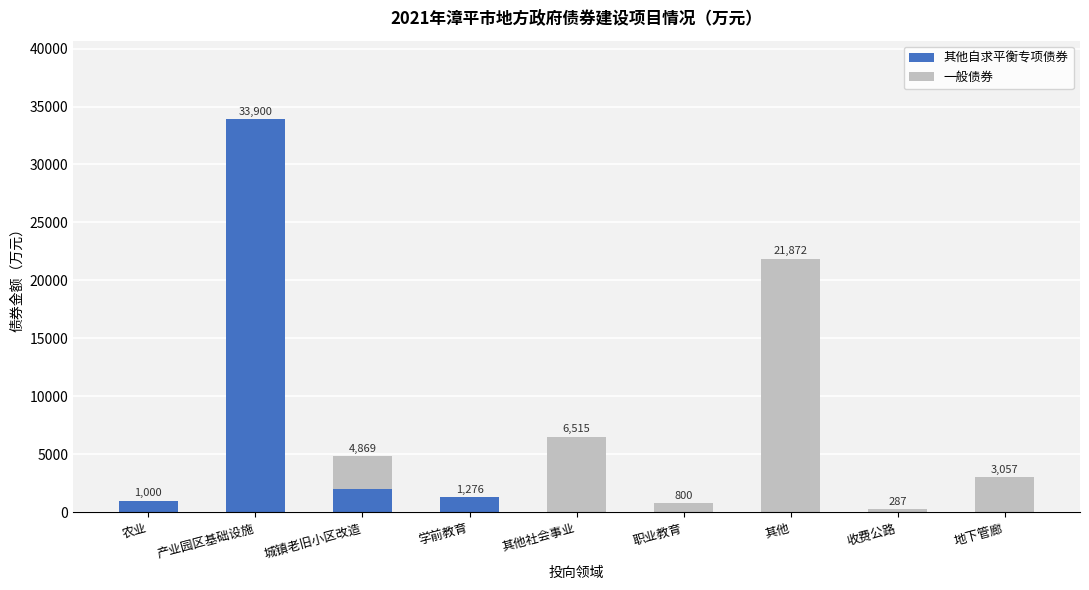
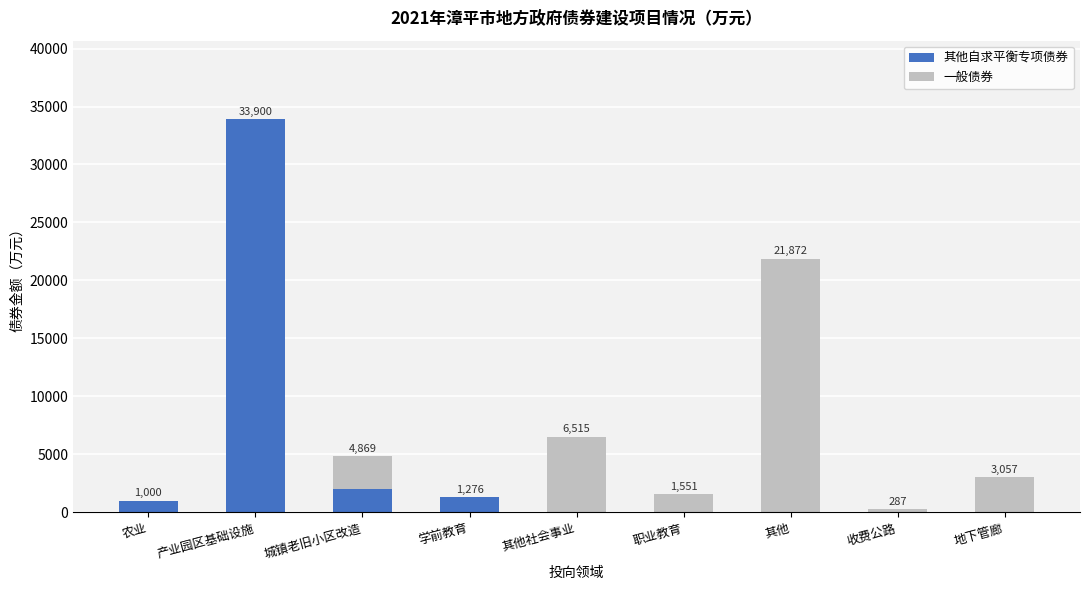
一般债券, 职业教育: 800 -> 1,551
